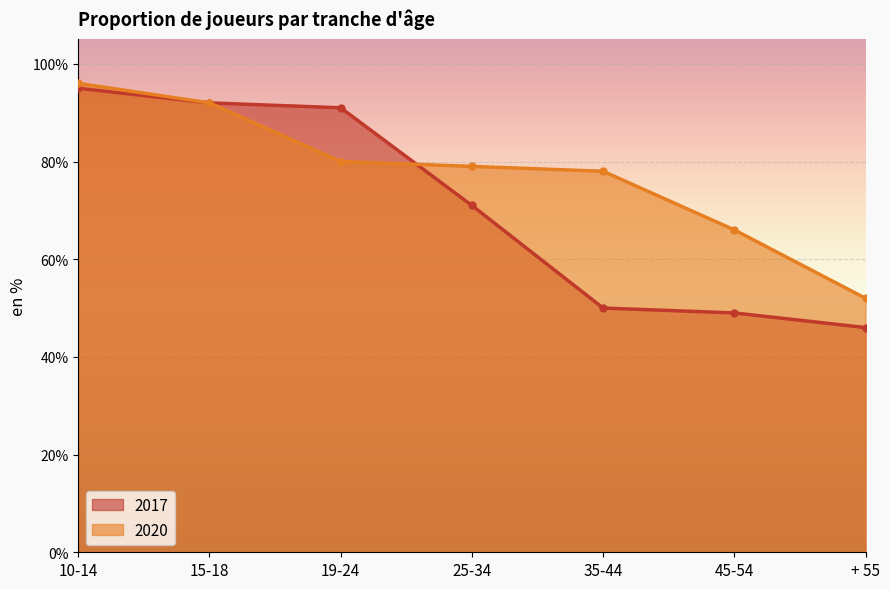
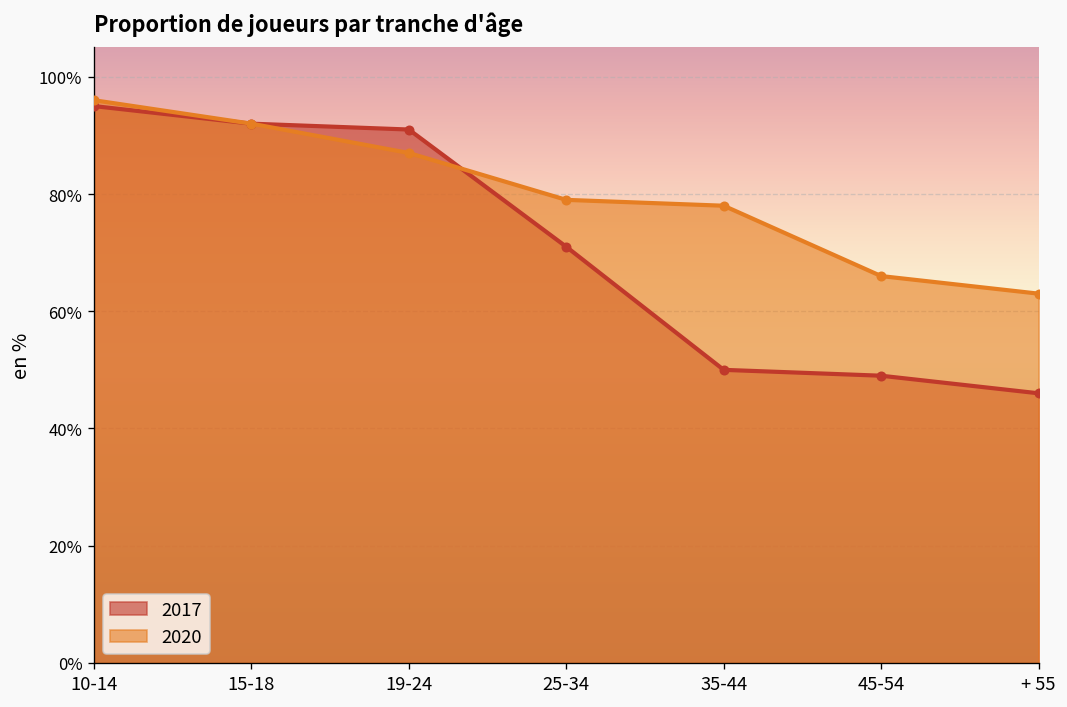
2020, 19-24: 80% -> 87%
2020, + 55: 52% -> 63%
